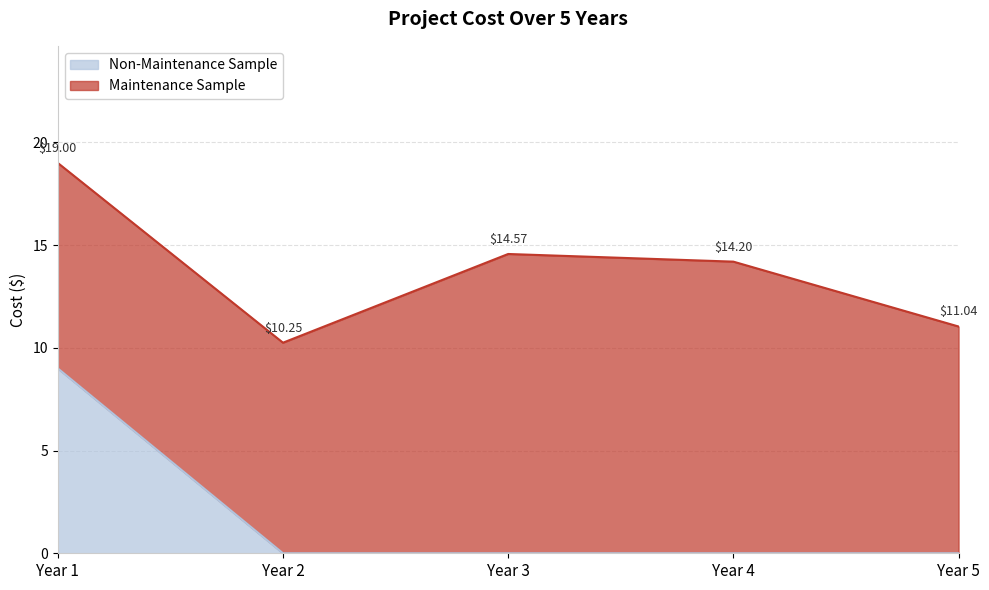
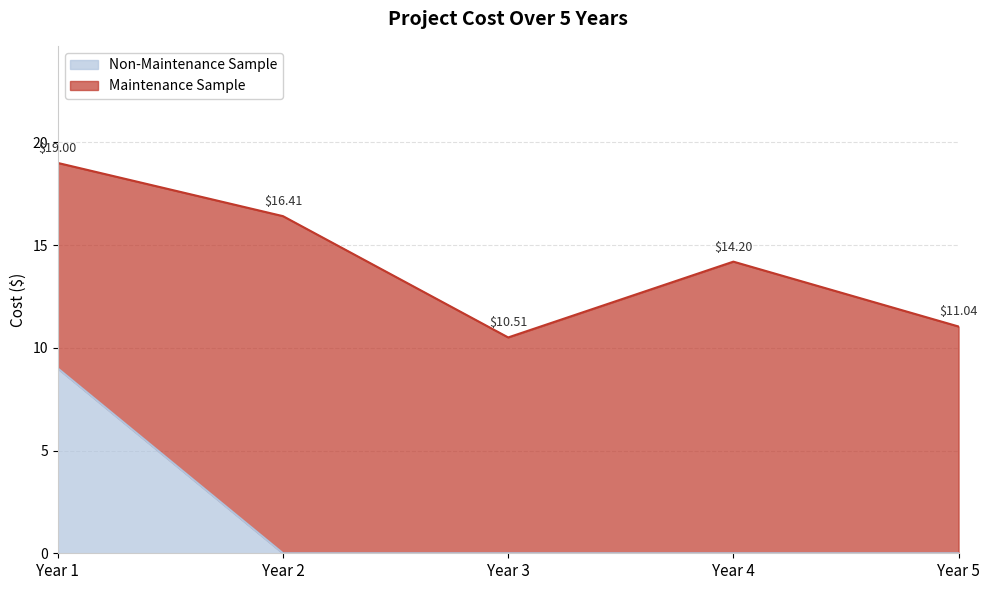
Maintenance Sample, Year 2: $10.25 -> $16.41
Maintenance Sample, Year 3: $14.57 -> $10.51
